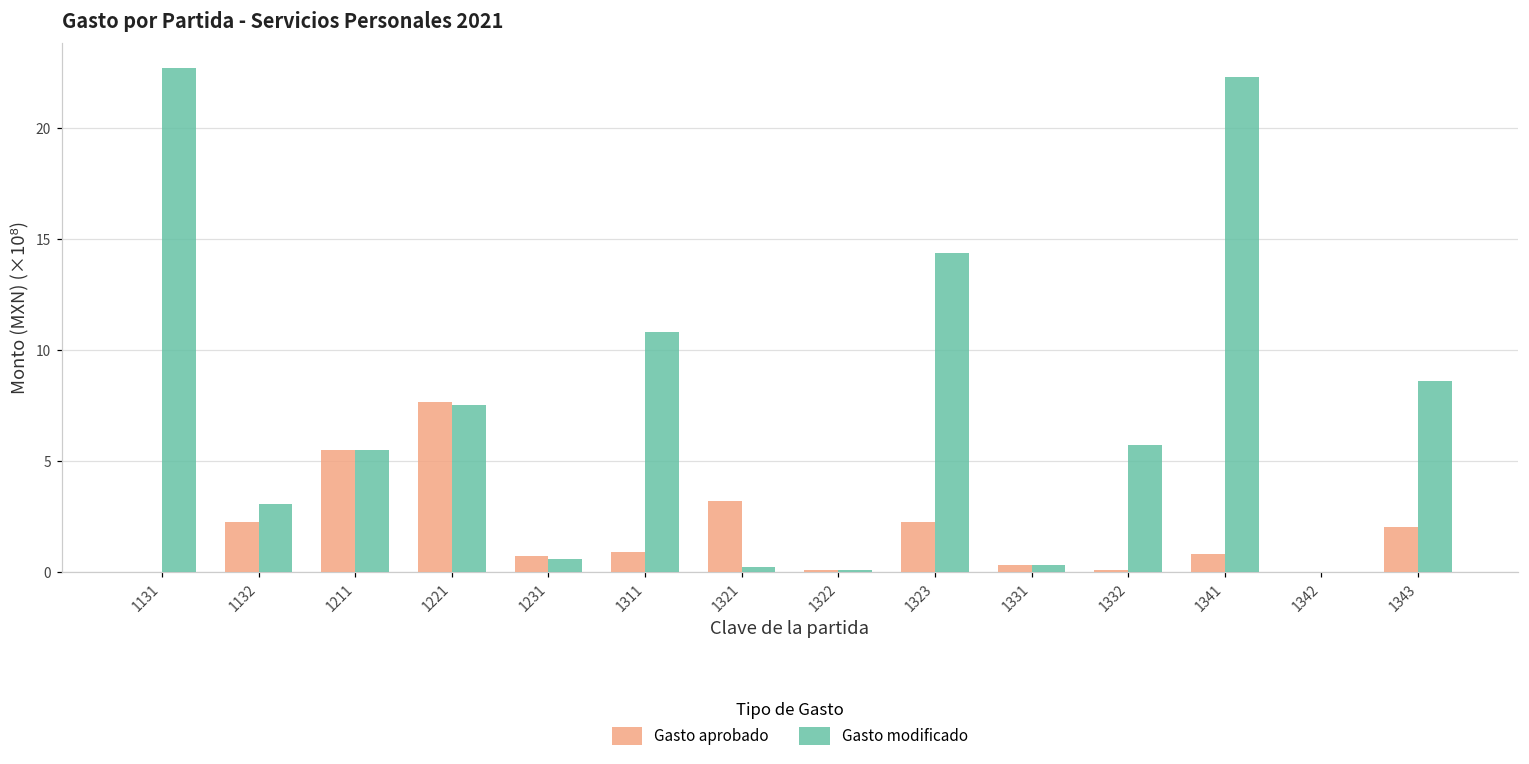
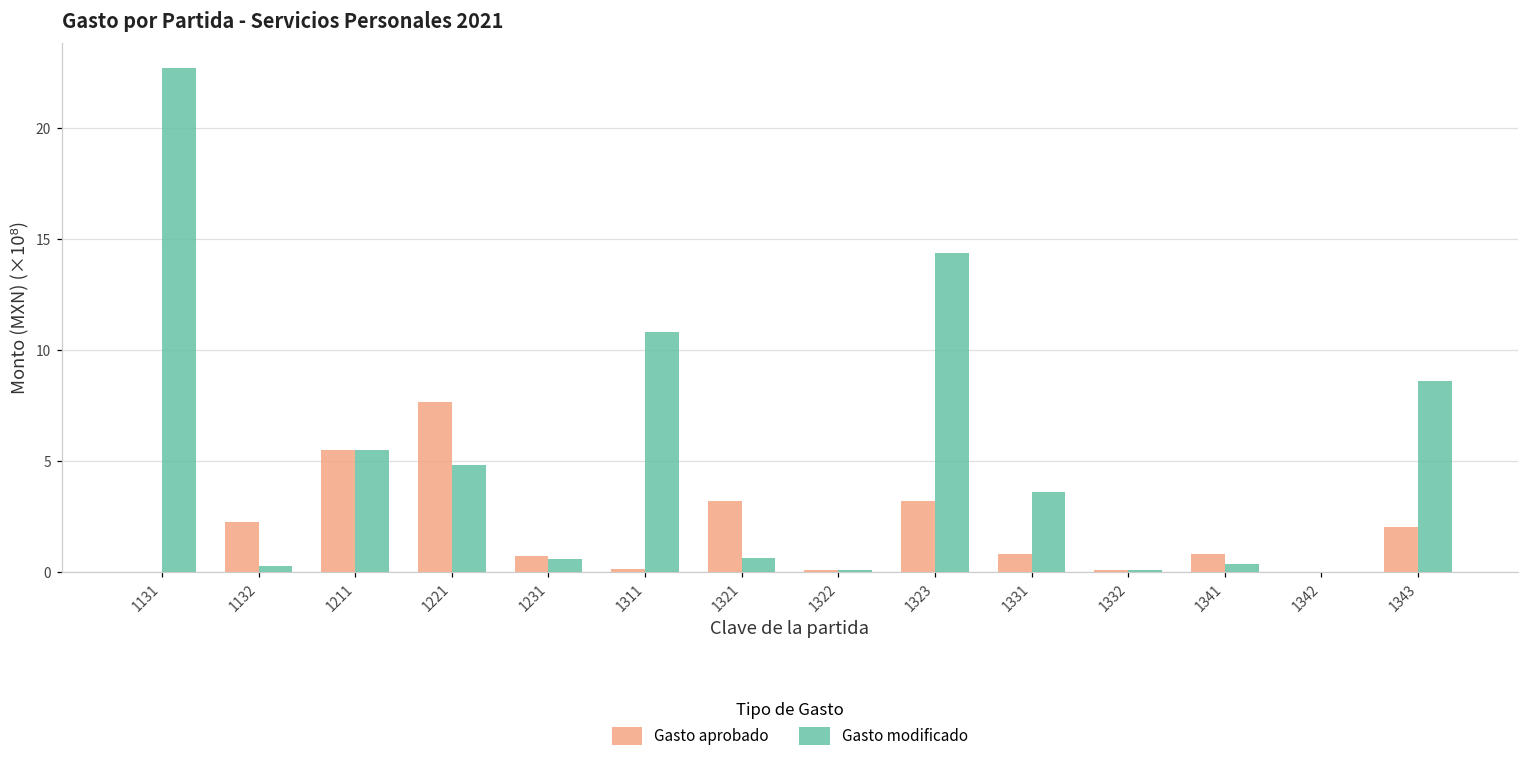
Gasto modificado, 1132: 3.0 -> 0.3
Gasto modificado, 1221: 7.5 -> 4.8
Gasto aprobado, 1311: 0.9 -> 0.1
Gasto modificado, 1321: 0.2 -> 0.6
Gasto aprobado, 1323: 2.2 -> 3.2
Gasto aprobado, 1331: 0.3 -> 0.8
Gasto modificado, 1331: 0.3 -> 3.6
Gasto modificado, 1332: 5.7 -> 0.1
Gasto modificado, 1341: 22.3 -> 0.3
